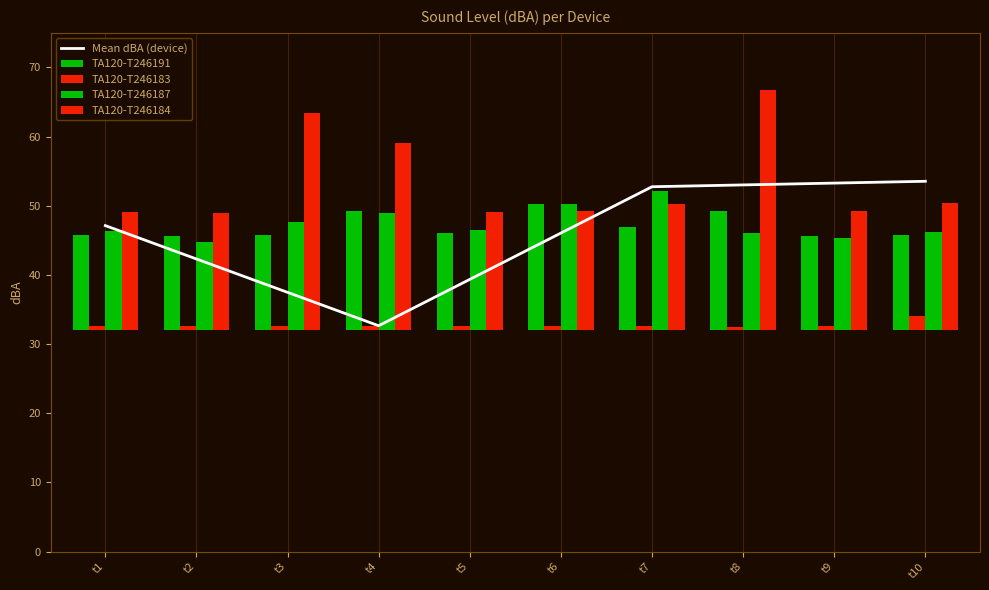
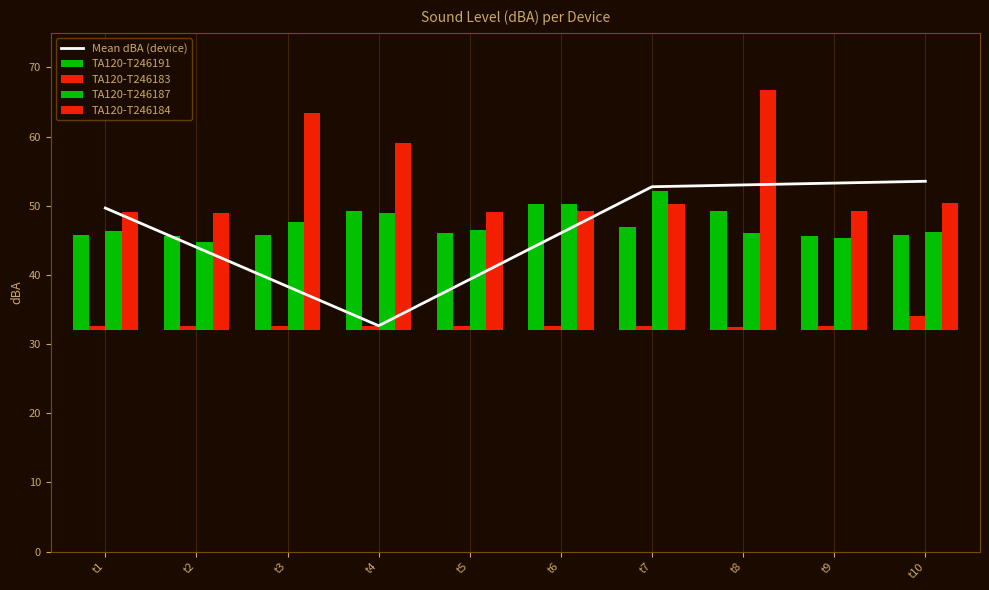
Mean dBA (device), t1: 47 -> 50
